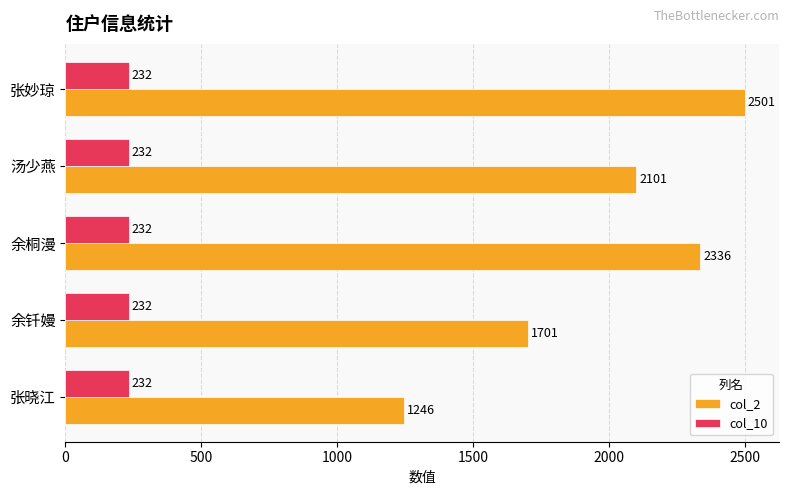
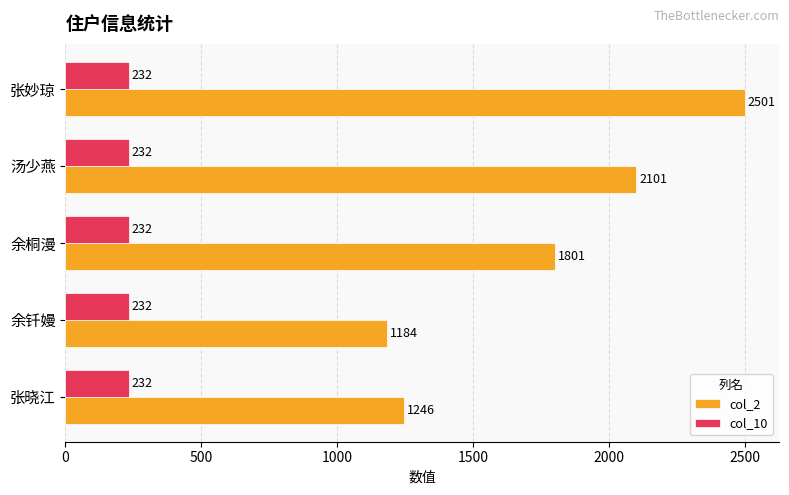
col_2, 余桐漫: 2336 -> 1801
col_2, 余钎嫚: 1701 -> 1184
